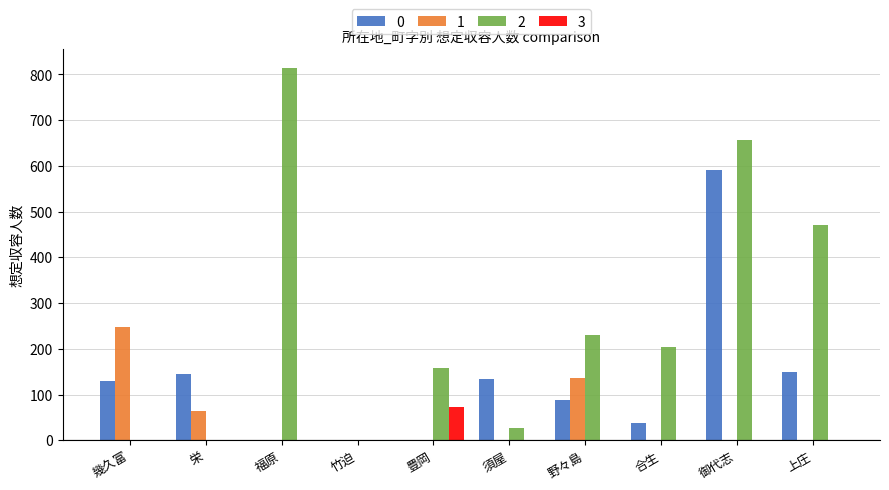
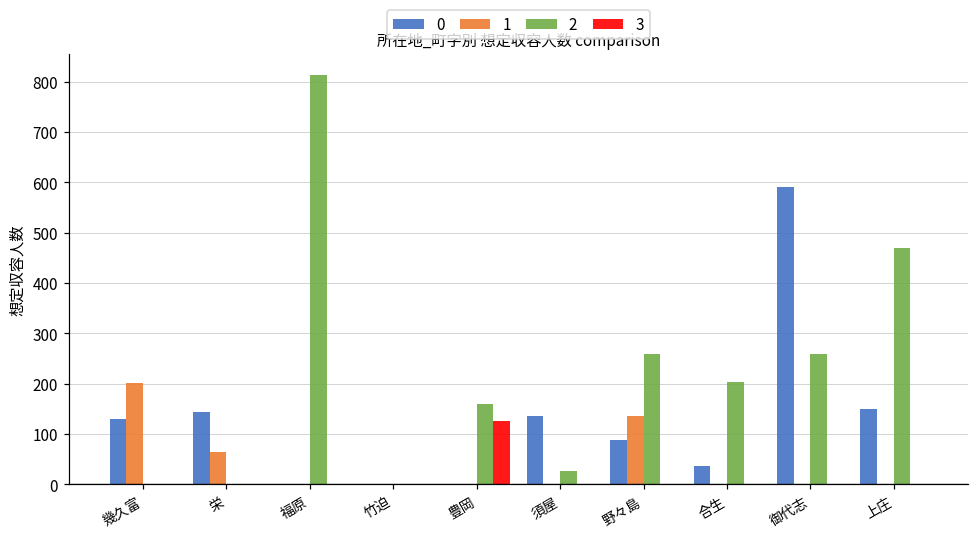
1, 幾久富: 250 -> 200
3, 豊岡: 70 -> 130
2, 野々島: 230 -> 260
2, 御代志: 660 -> 260
